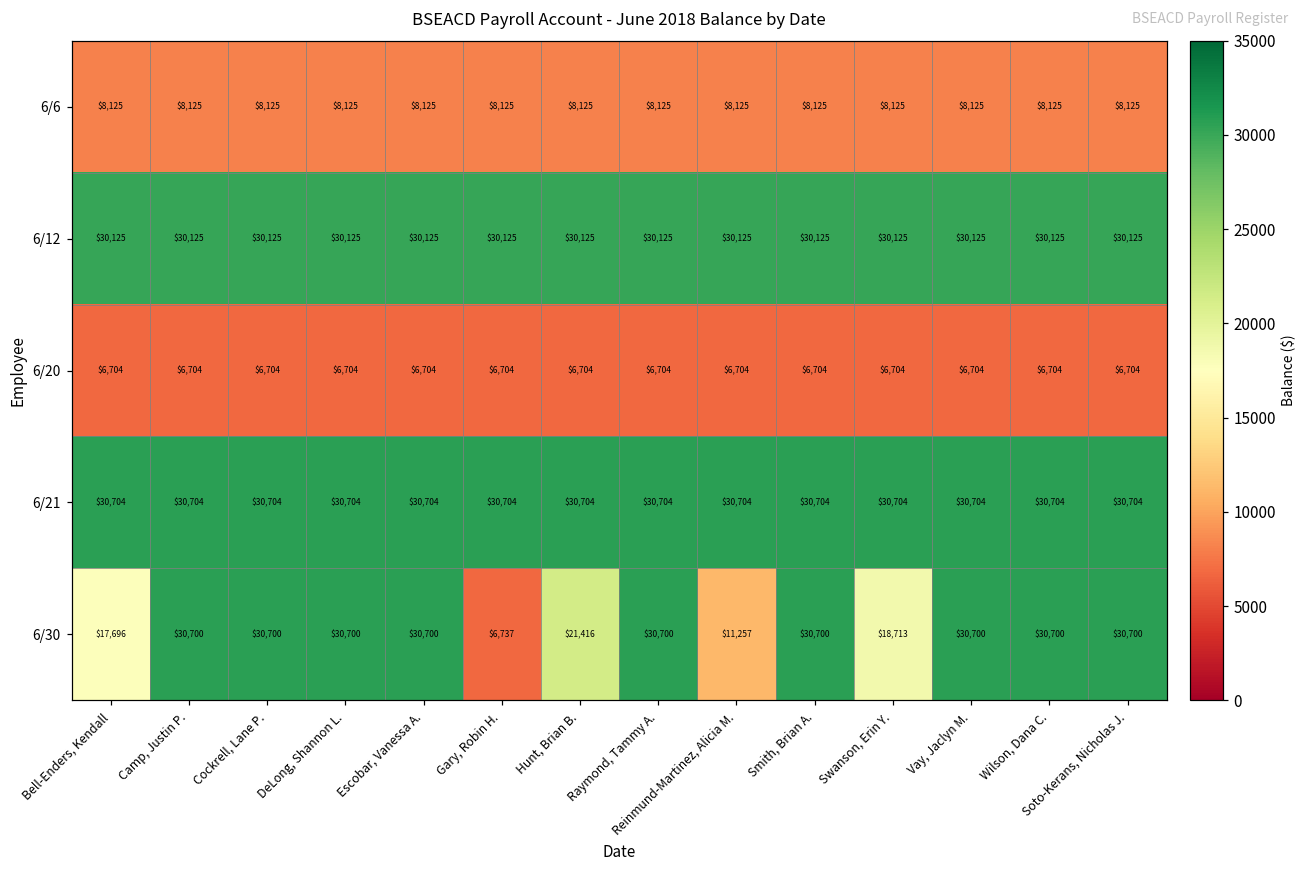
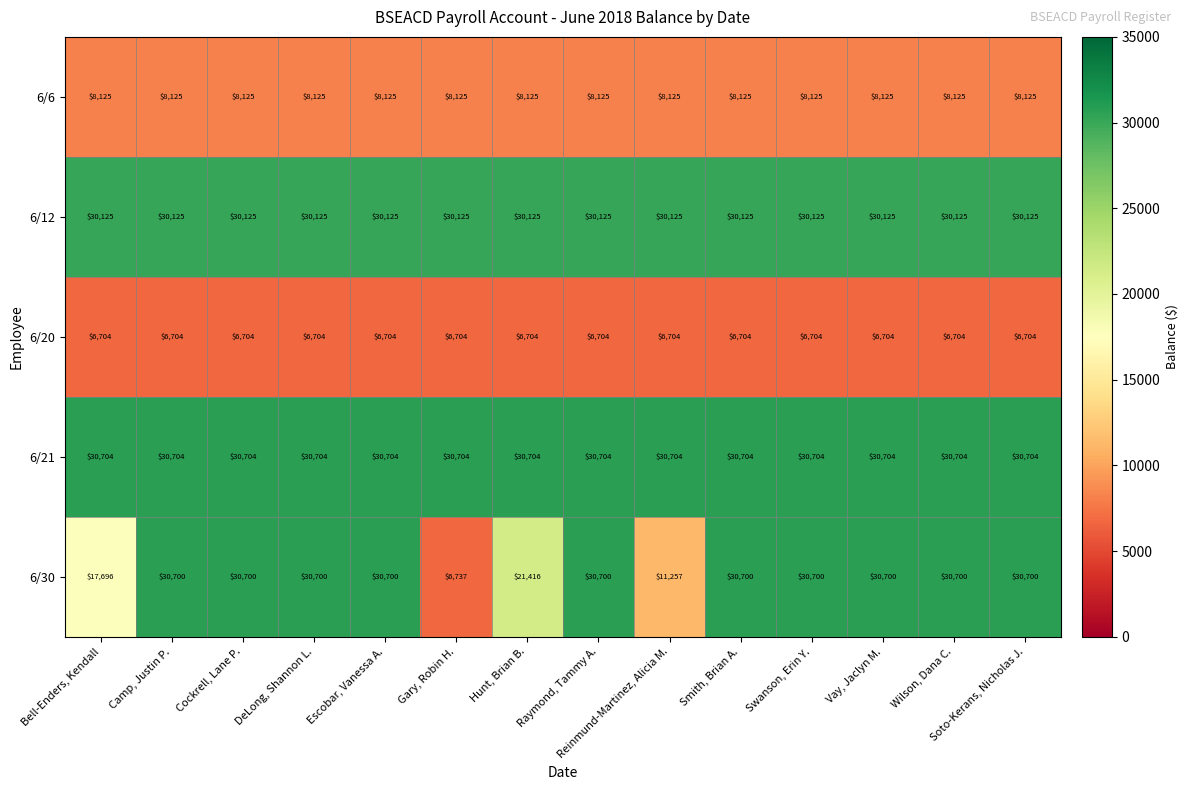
6/30, Swanson, Erin Y.: $18,713 -> $30,700
